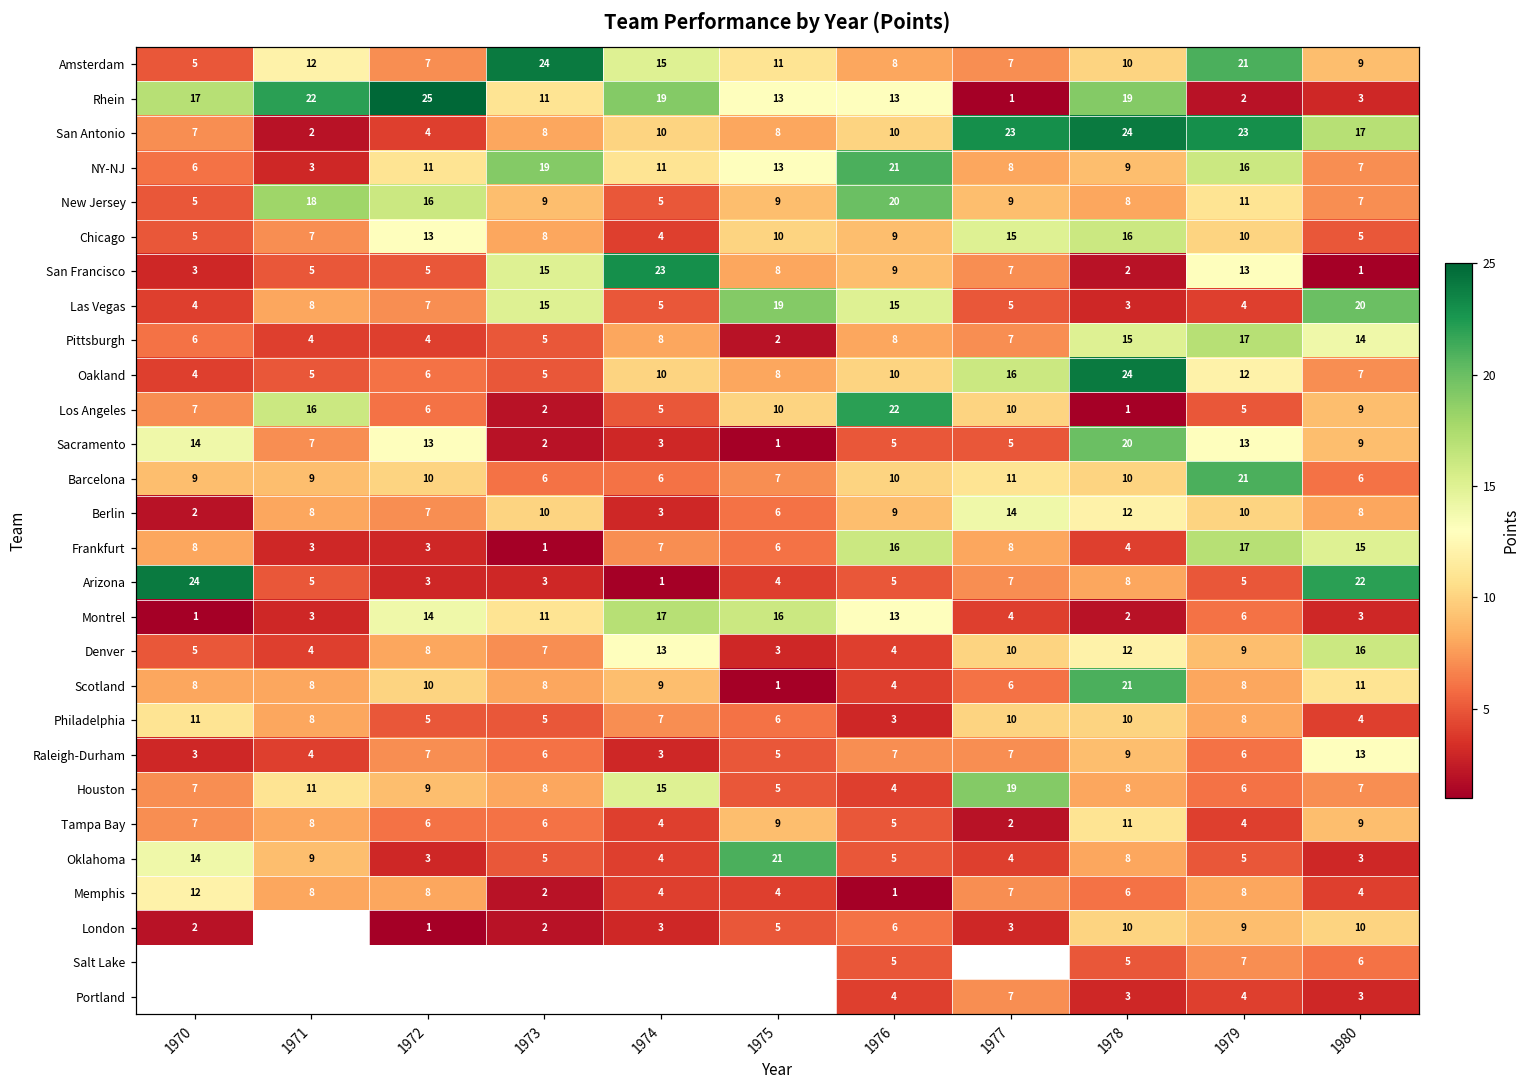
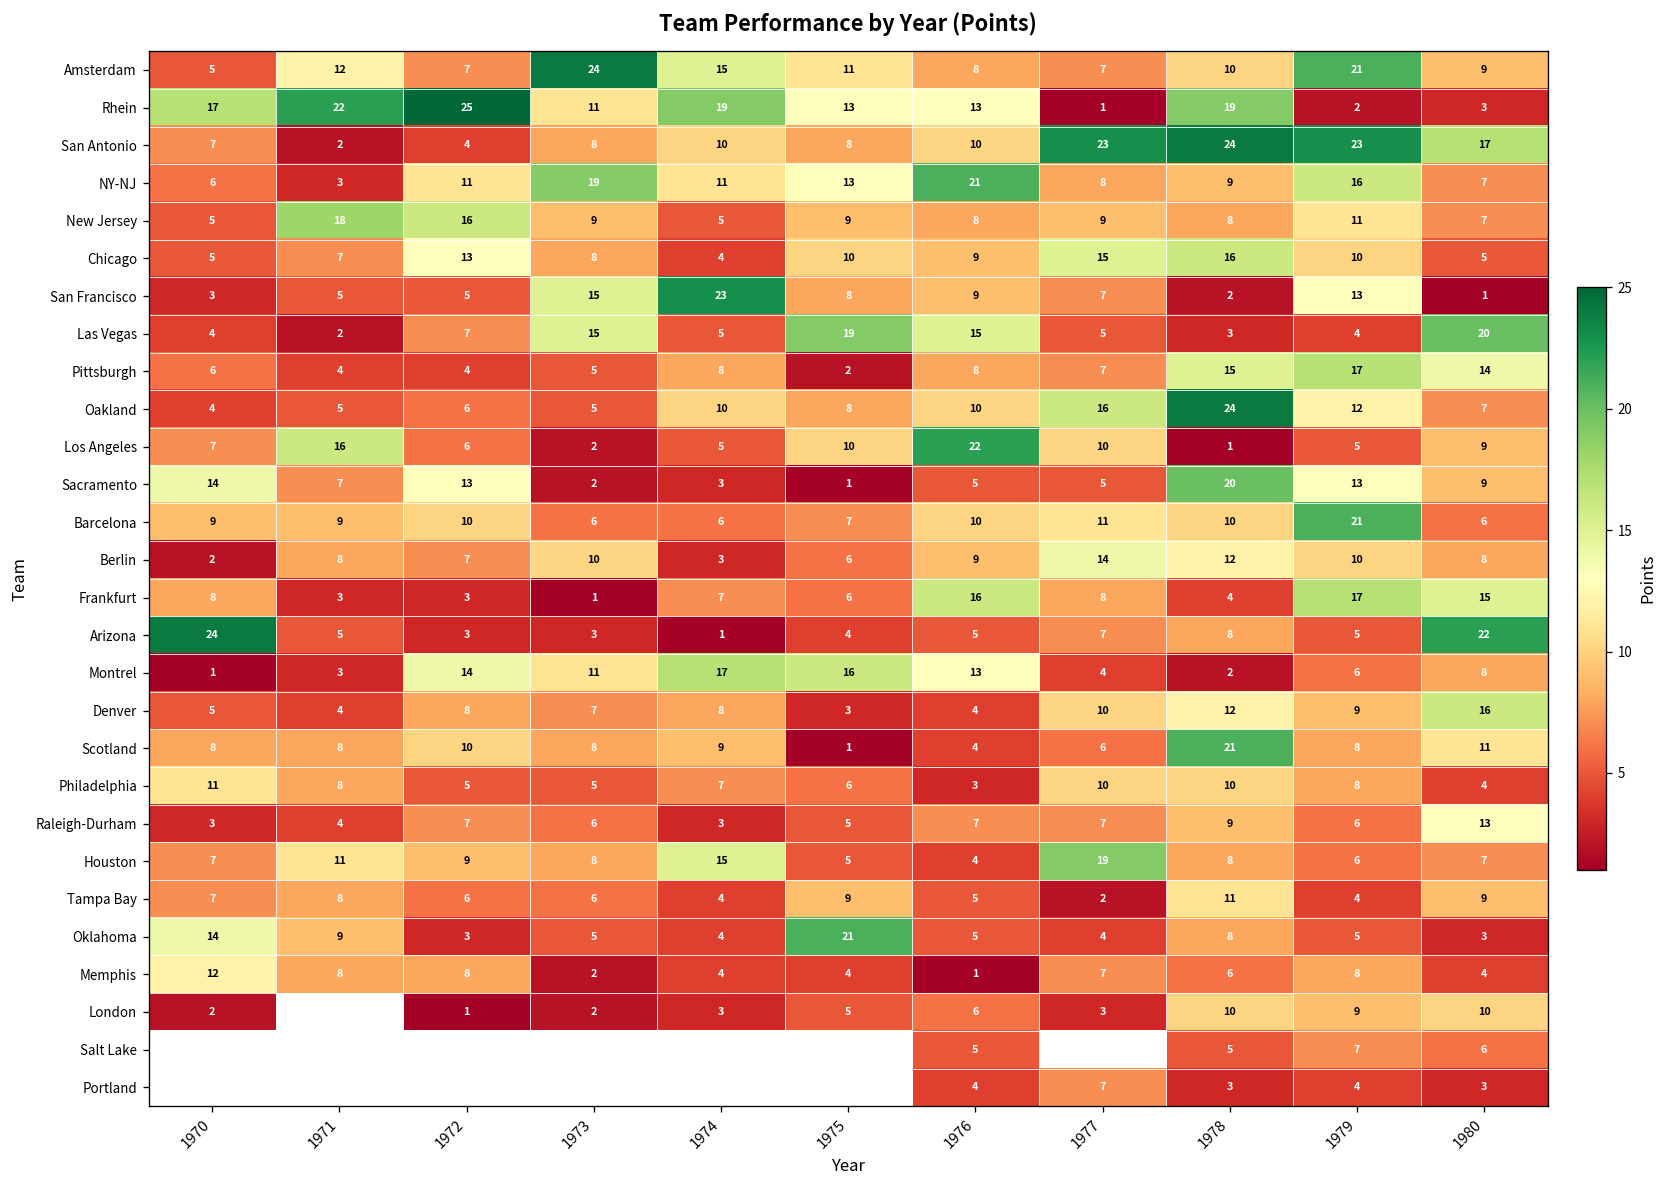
New Jersey, 1976: 20 -> 8
Las Vegas, 1971: 8 -> 2
Montrel, 1980: 3 -> 8
Denver, 1974: 13 -> 8
